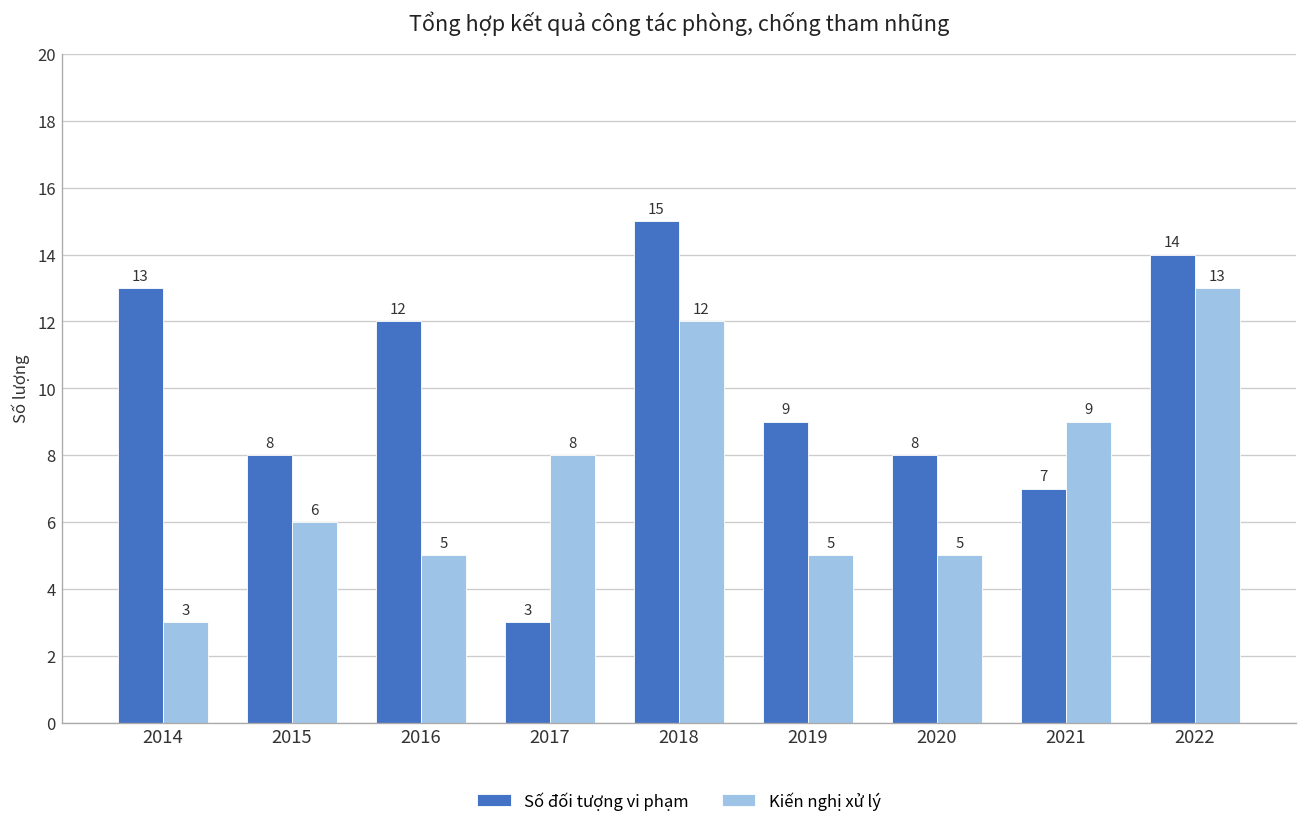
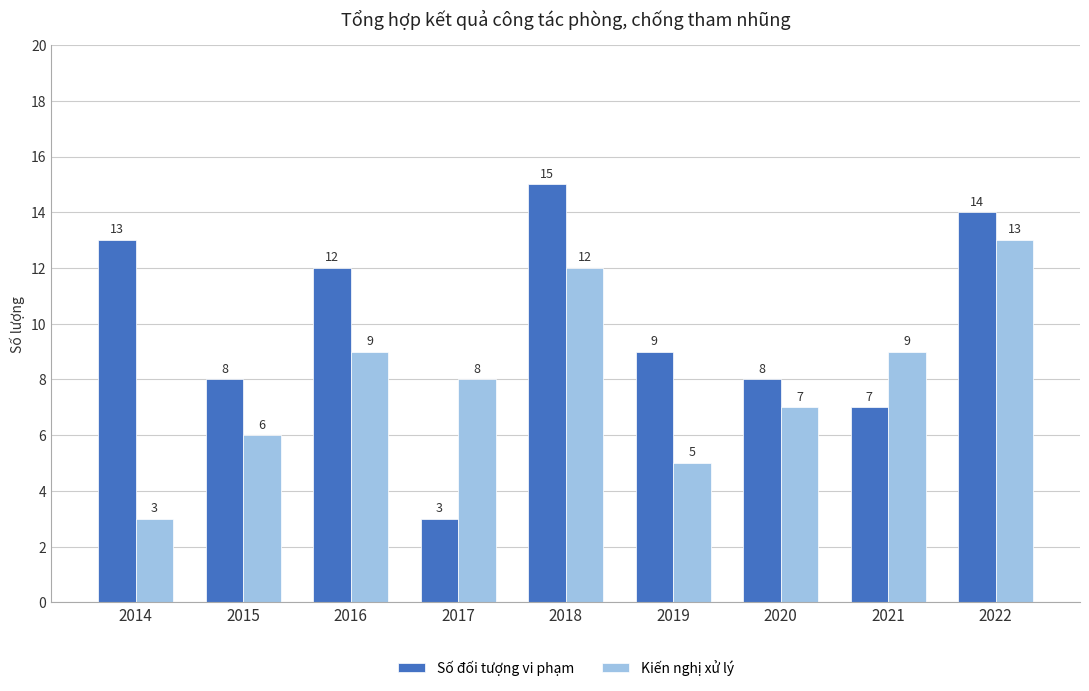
Kiến nghị xử lý, 2016: 5 -> 9
Kiến nghị xử lý, 2020: 5 -> 7
